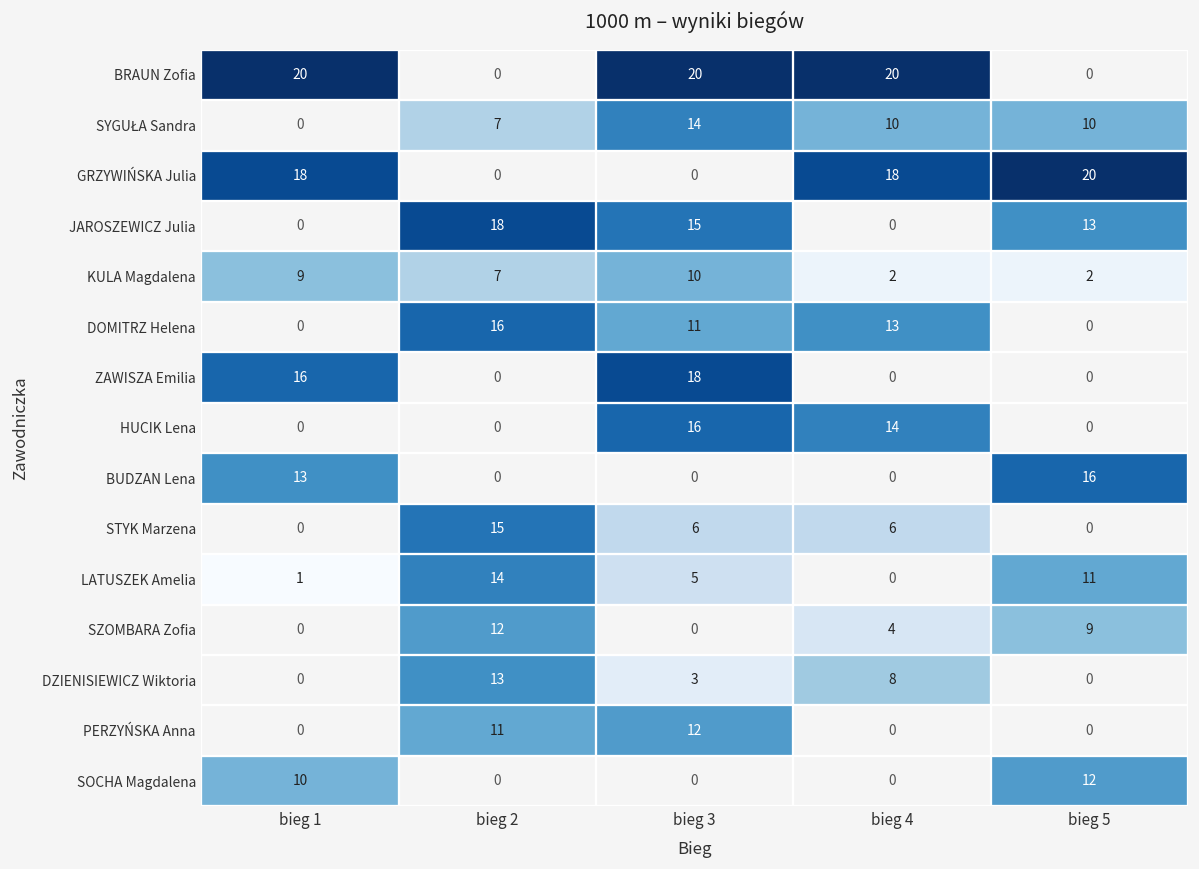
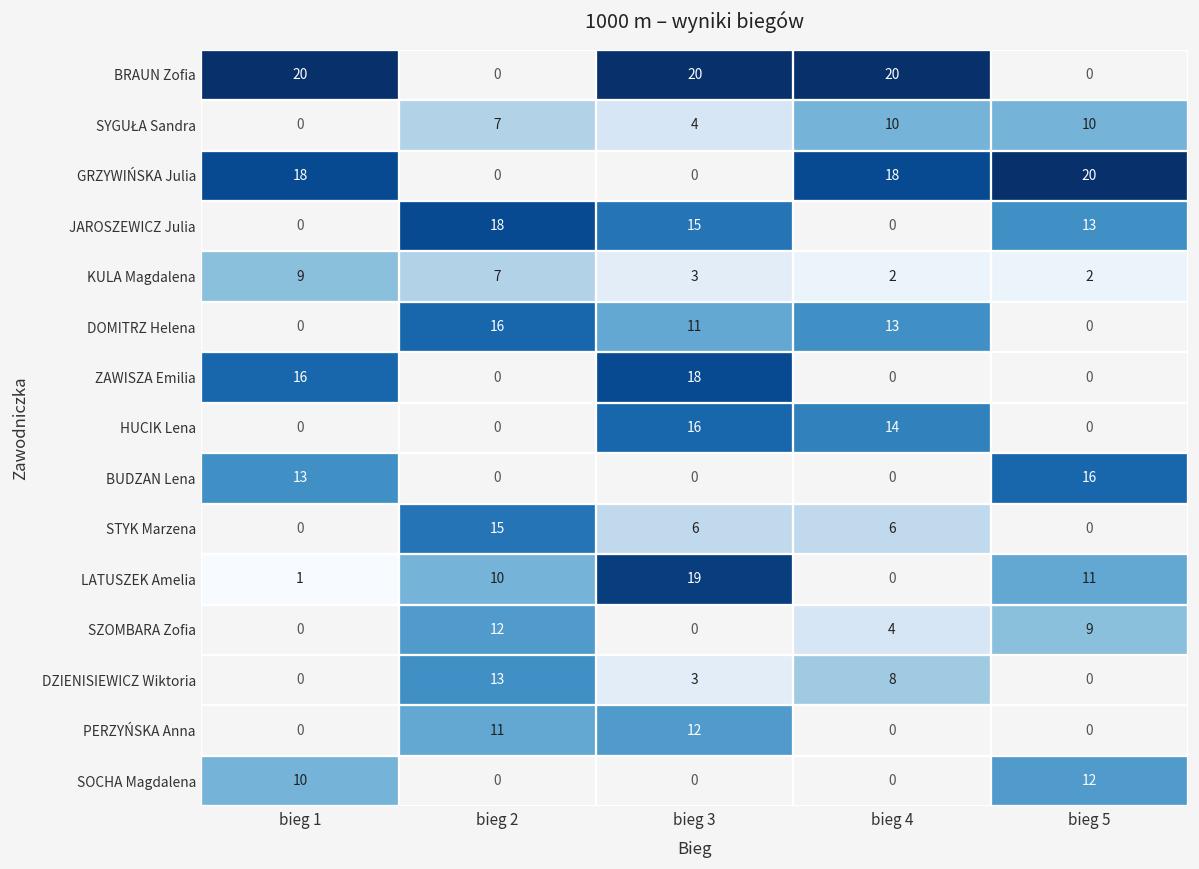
SYGUŁA Sandra, bieg 3: 14 -> 4
KULA Magdalena, bieg 3: 10 -> 3
LATUSZEK Amelia, bieg 2: 14 -> 10
LATUSZEK Amelia, bieg 3: 5 -> 19
